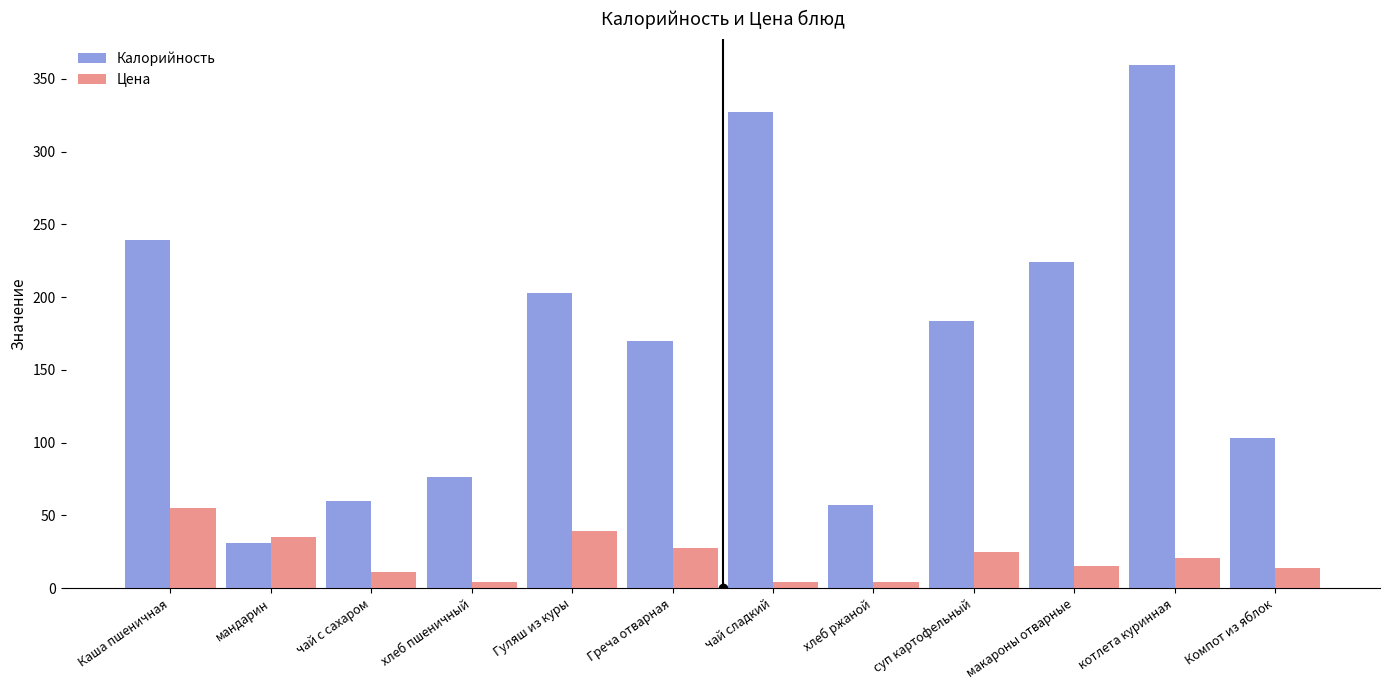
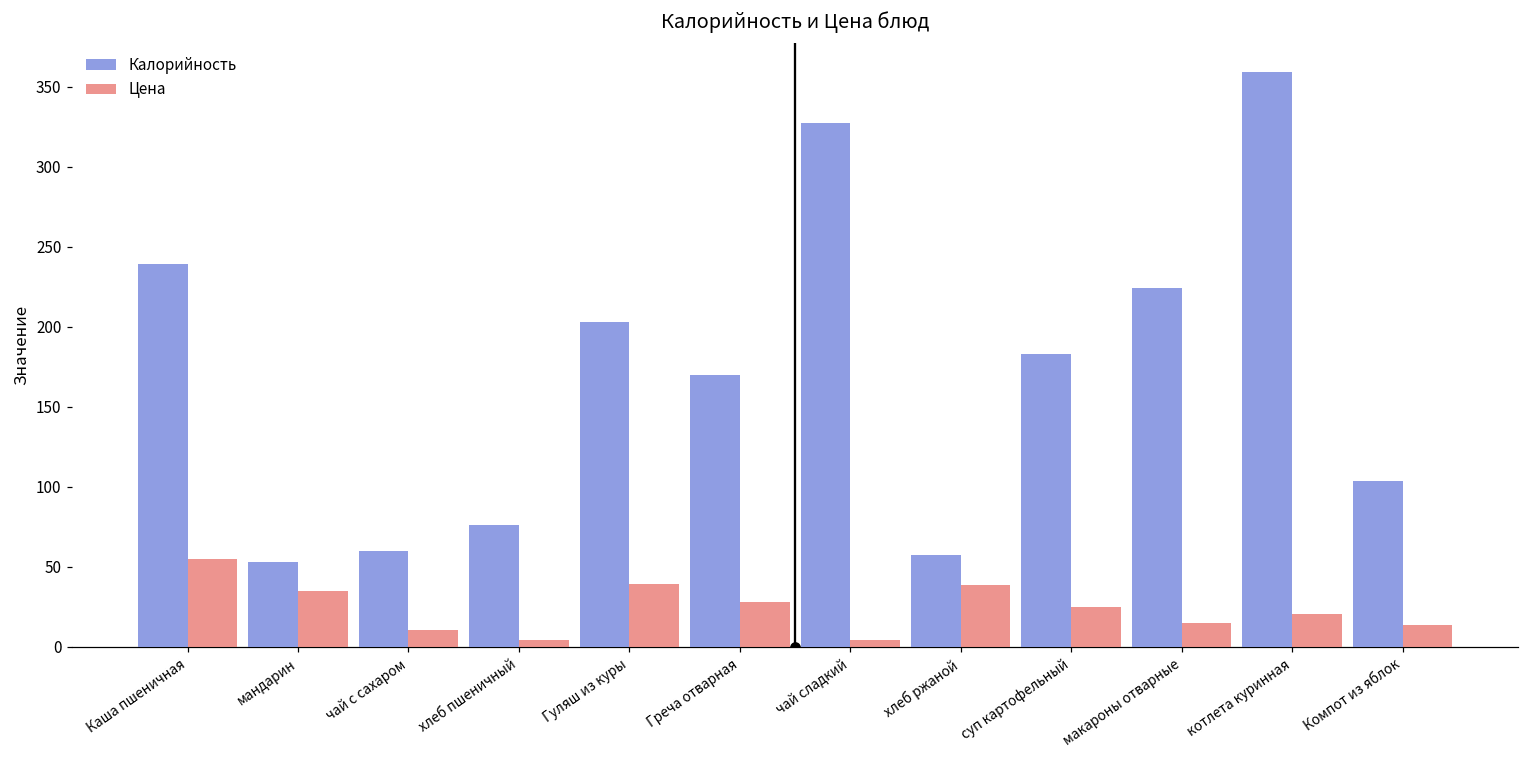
Калорийность, мандарин: 31 -> 53
Цена, хлеб ржаной: 4 -> 39
